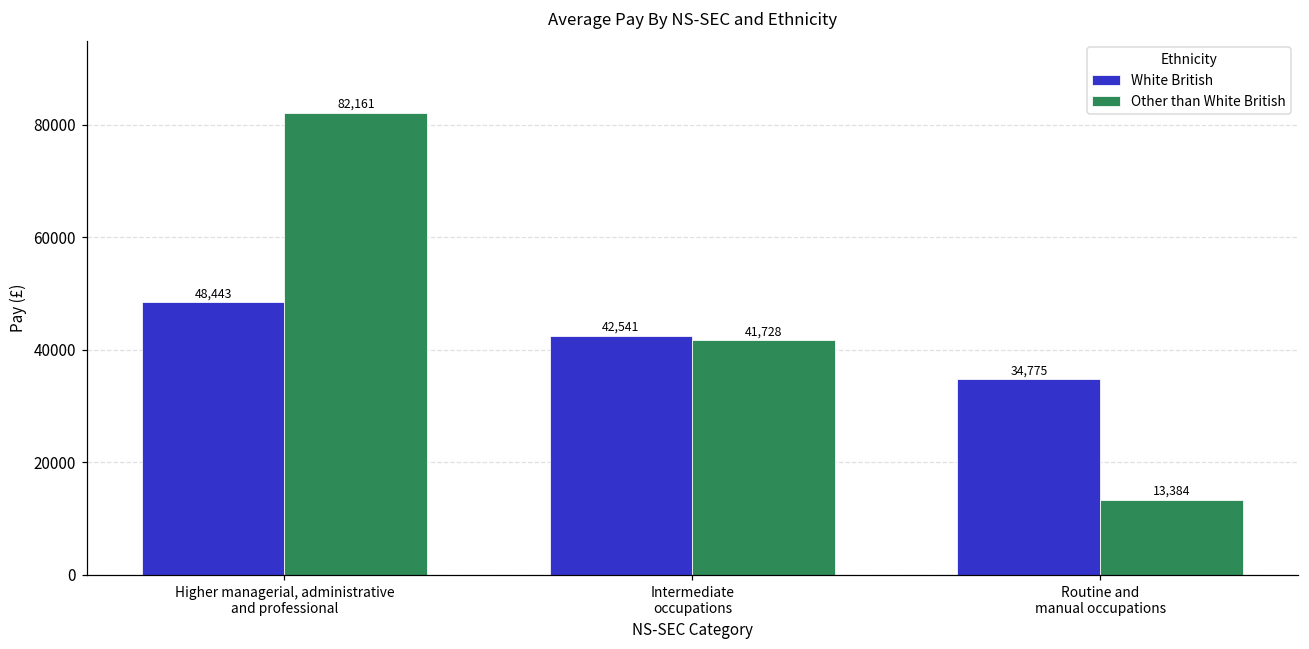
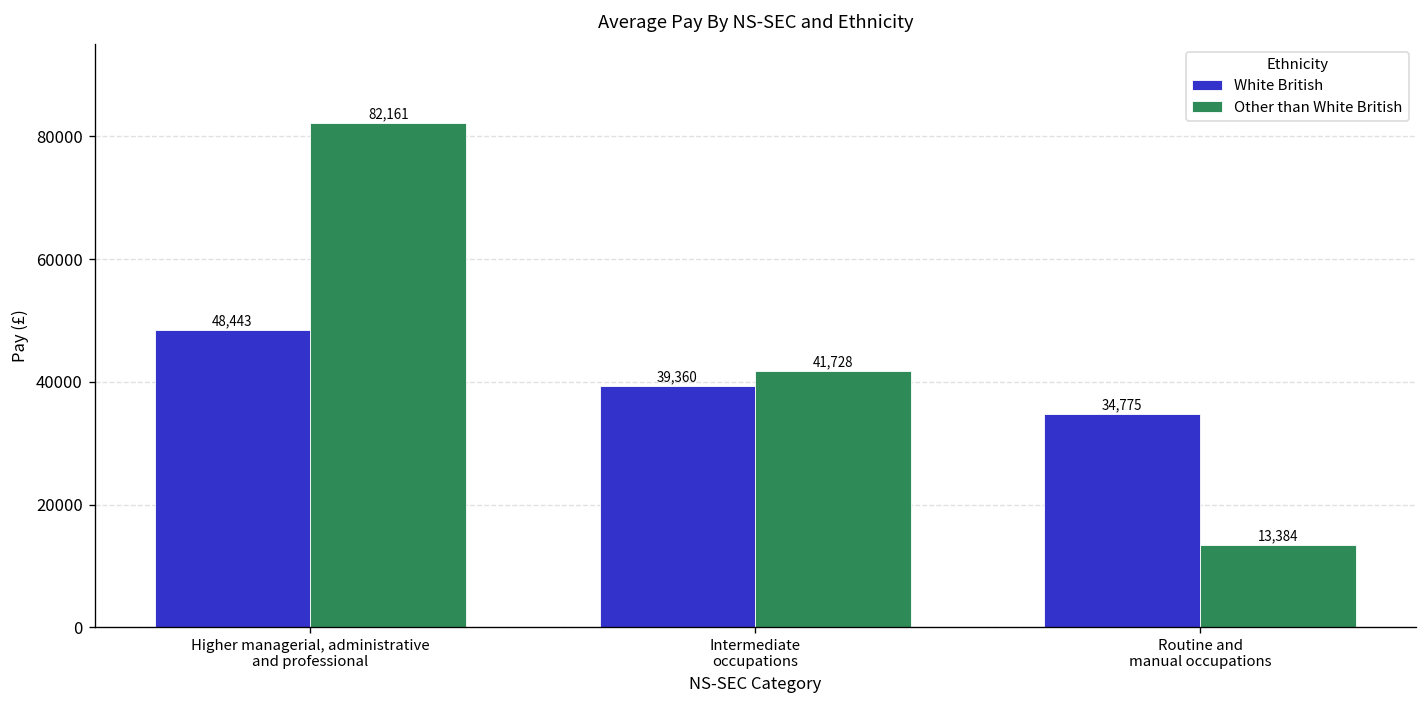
White British, Intermediate occupations: 42,541 -> 39,360
